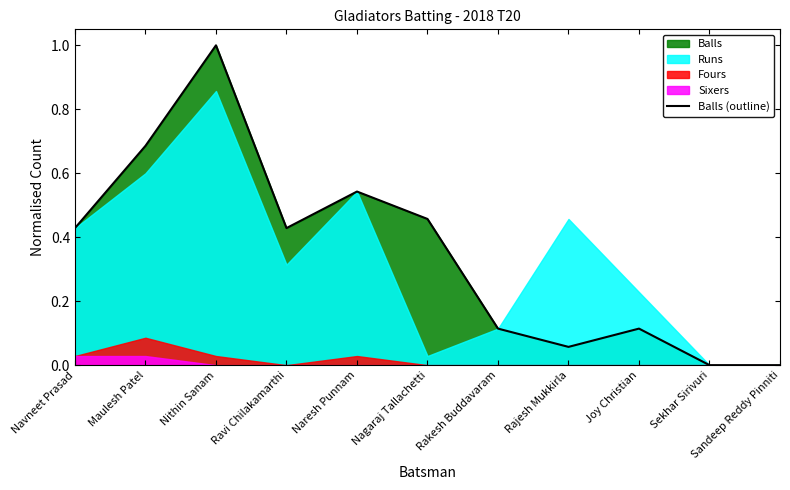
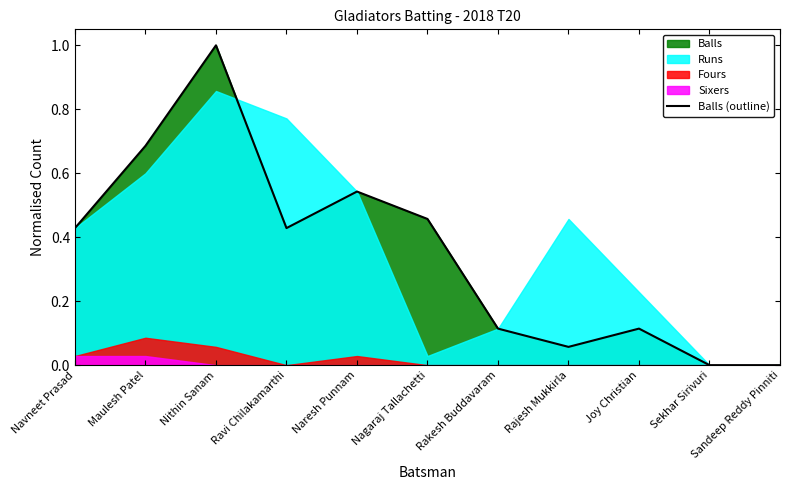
Fours, Nithin Sanam: 0.03 -> 0.06
Runs, Ravi Chilakamarthi: 0.31 -> 0.77
